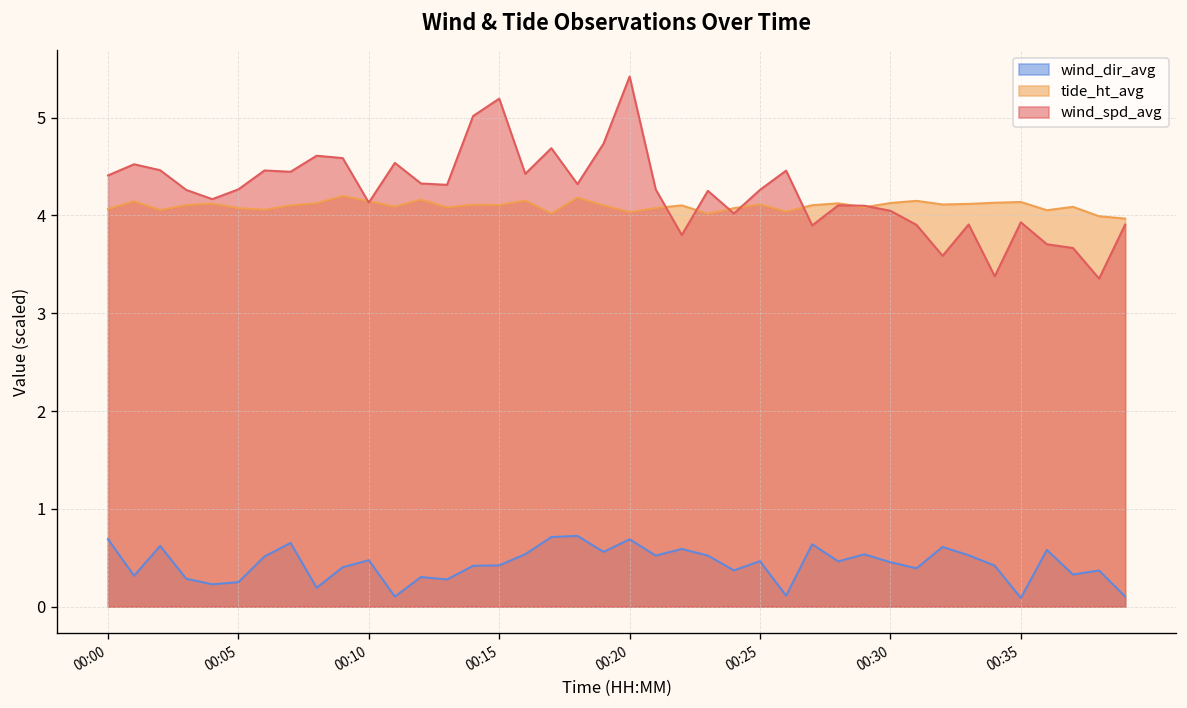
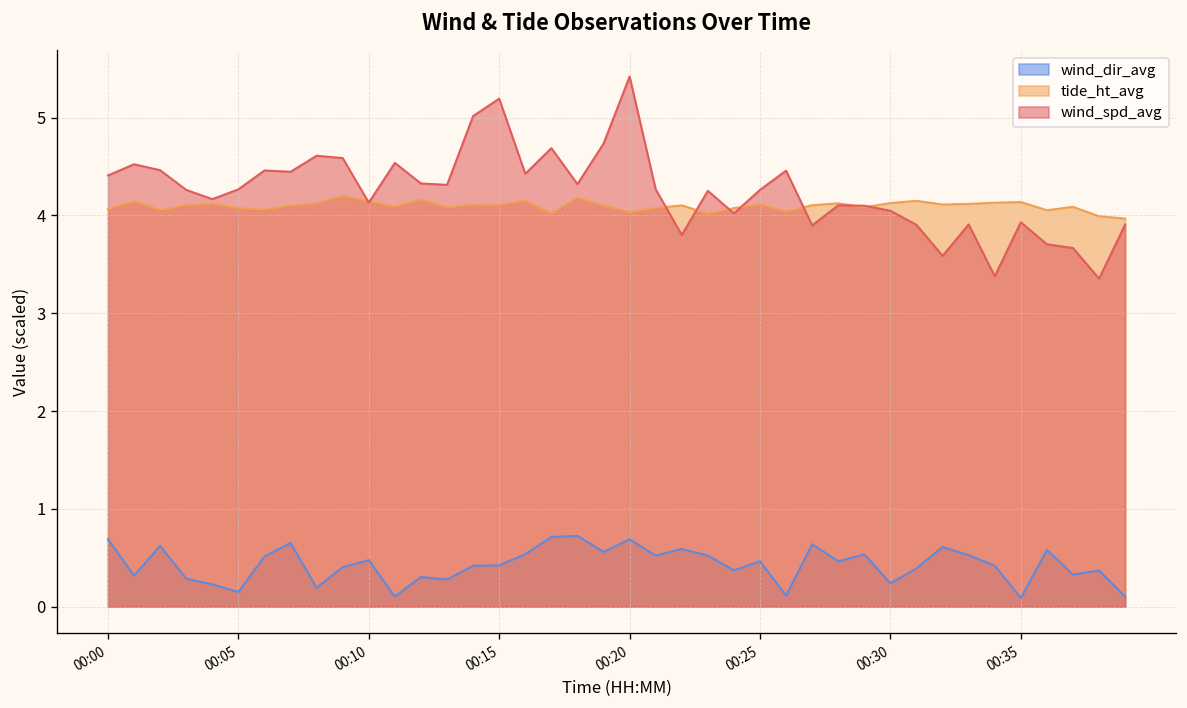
wind_dir_avg, 00:05: 0.3 -> 0.1
wind_dir_avg, 00:30: 0.5 -> 0.2
